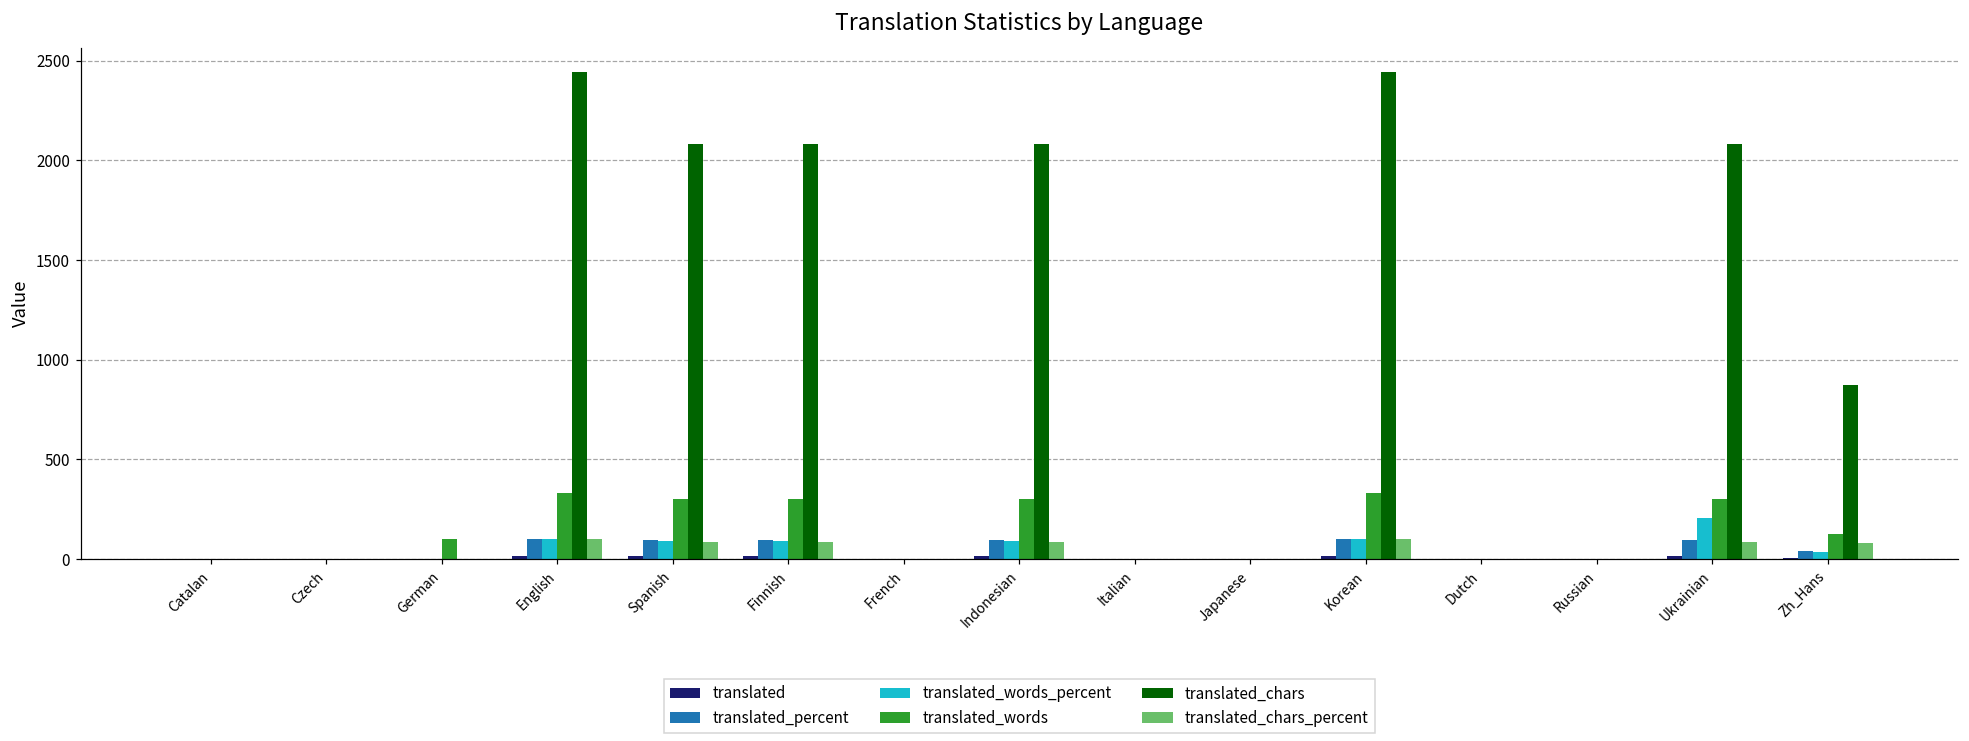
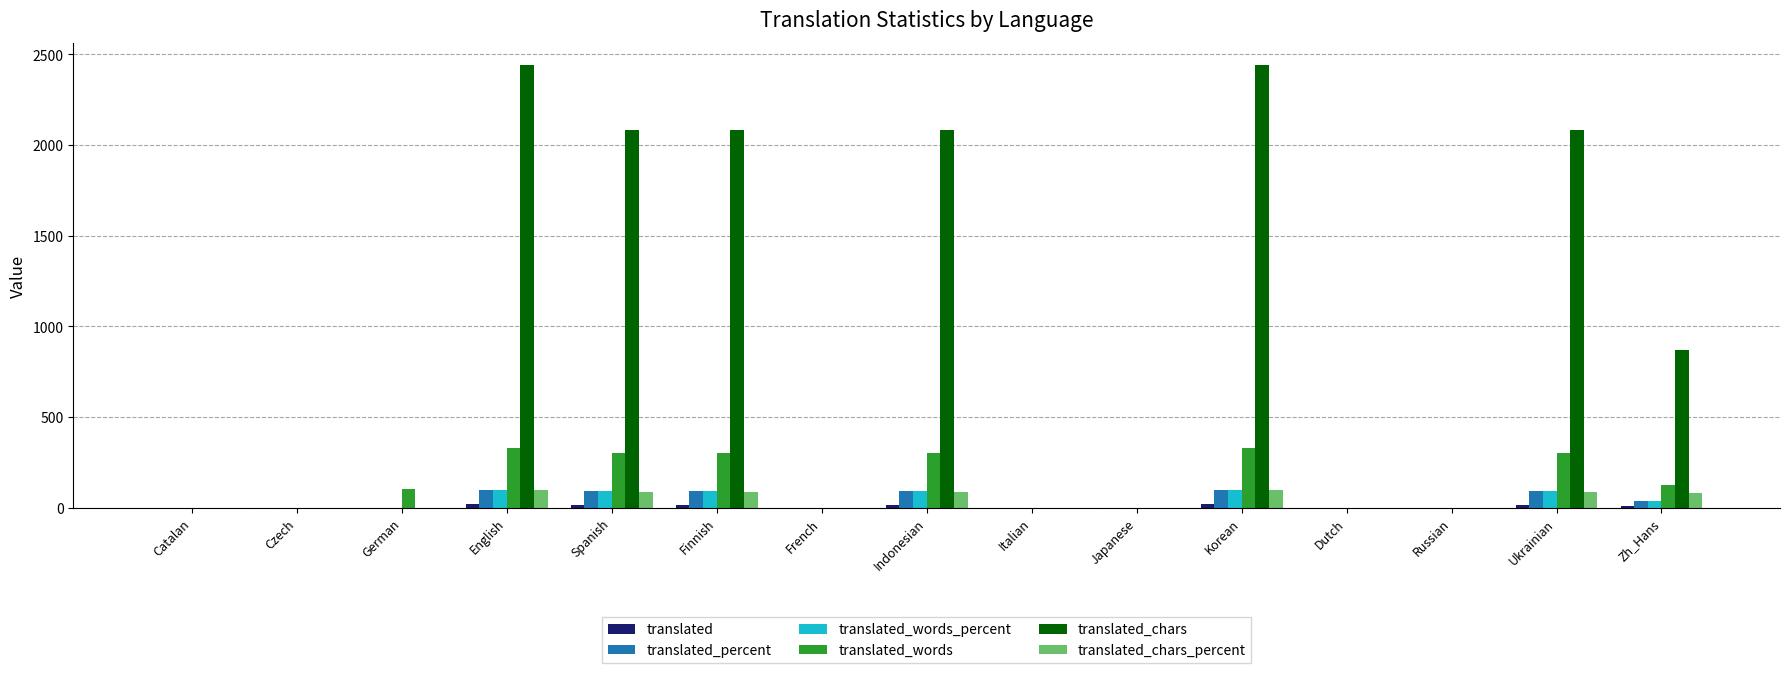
translated_words_percent, Ukrainian: 210 -> 90
